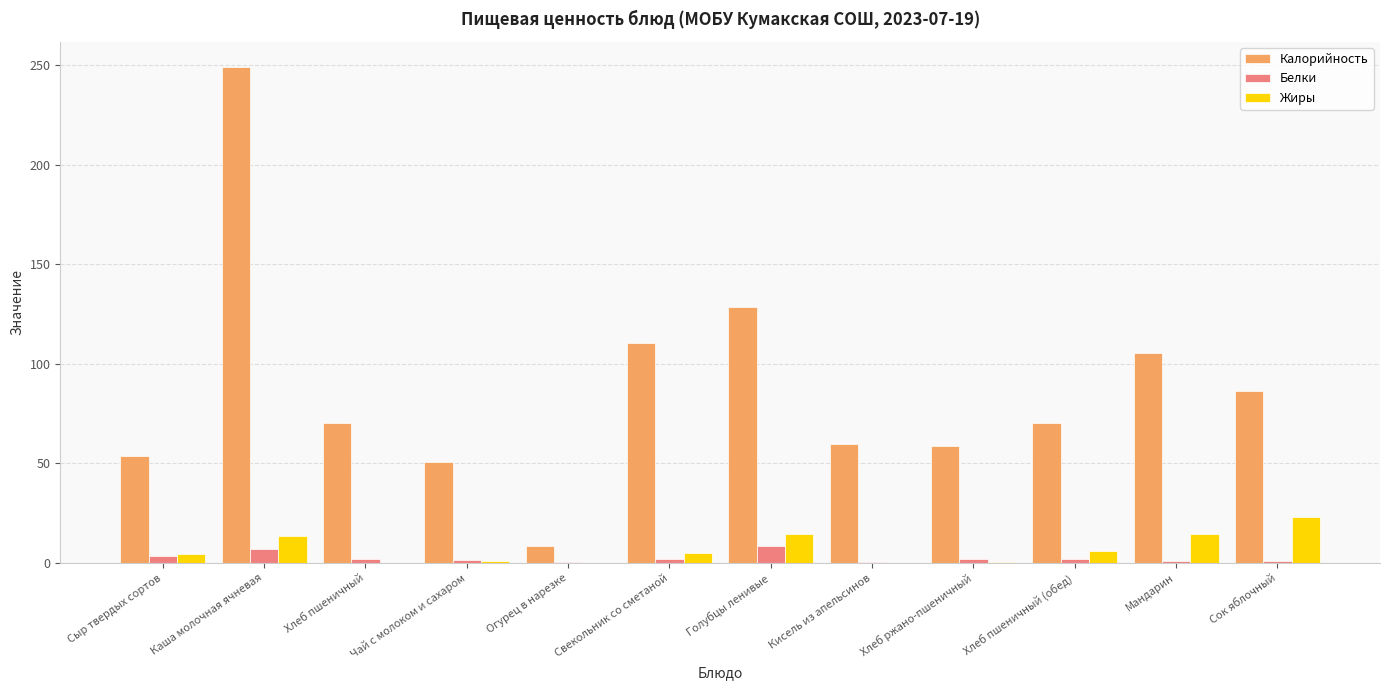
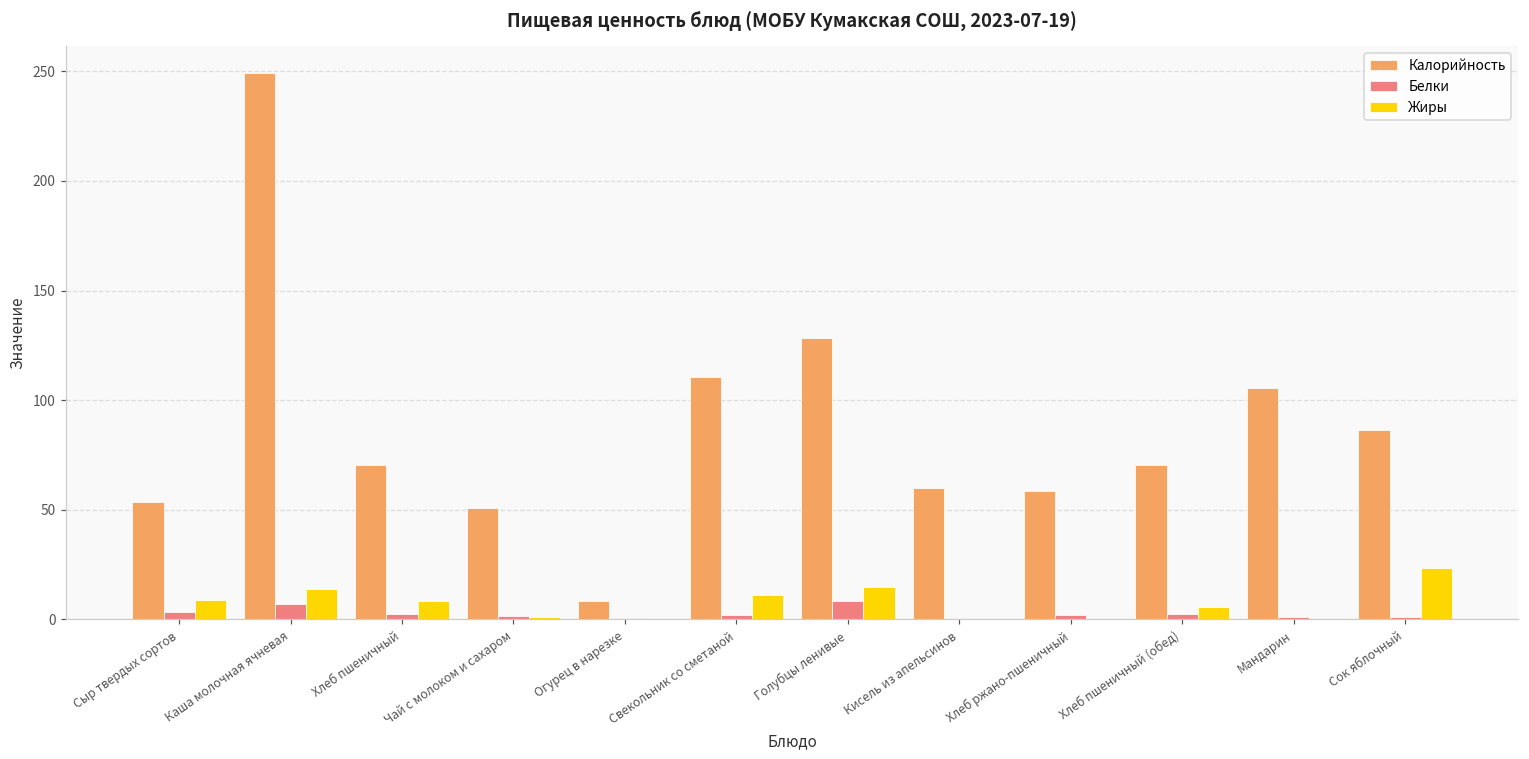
Жиры, Сыр твердых сортов: 4 -> 9
Жиры, Хлеб пшеничный: 0 -> 9
Жиры, Свекольник со сметаной: 5 -> 11
Жиры, Мандарин: 15 -> 0
